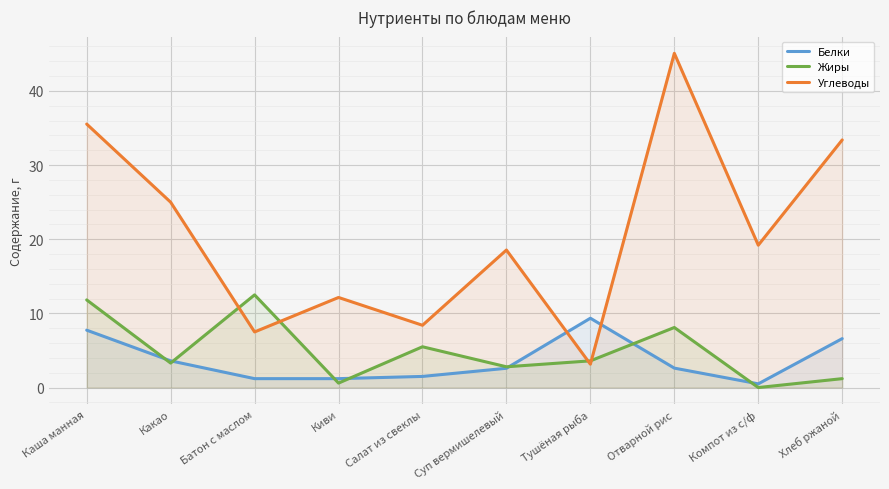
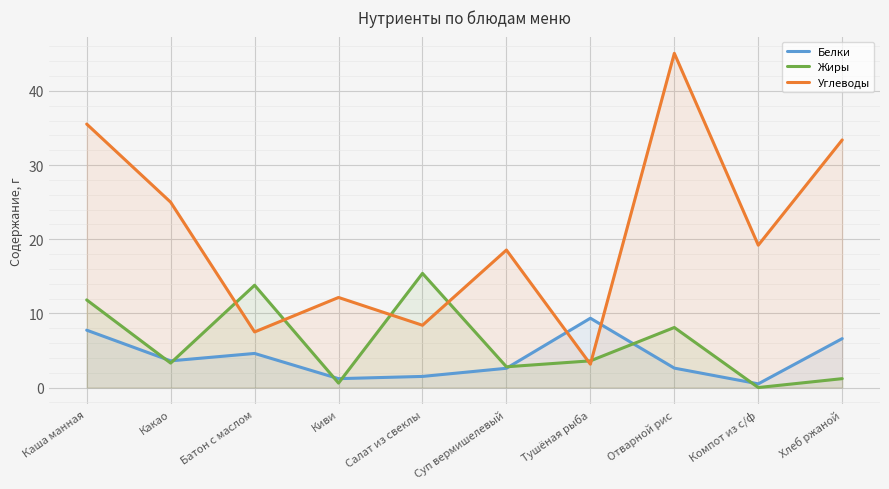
Белки, Батон с маслом: 1 -> 5
Жиры, Батон с маслом: 13 -> 14
Жиры, Салат из свеклы: 6 -> 15
